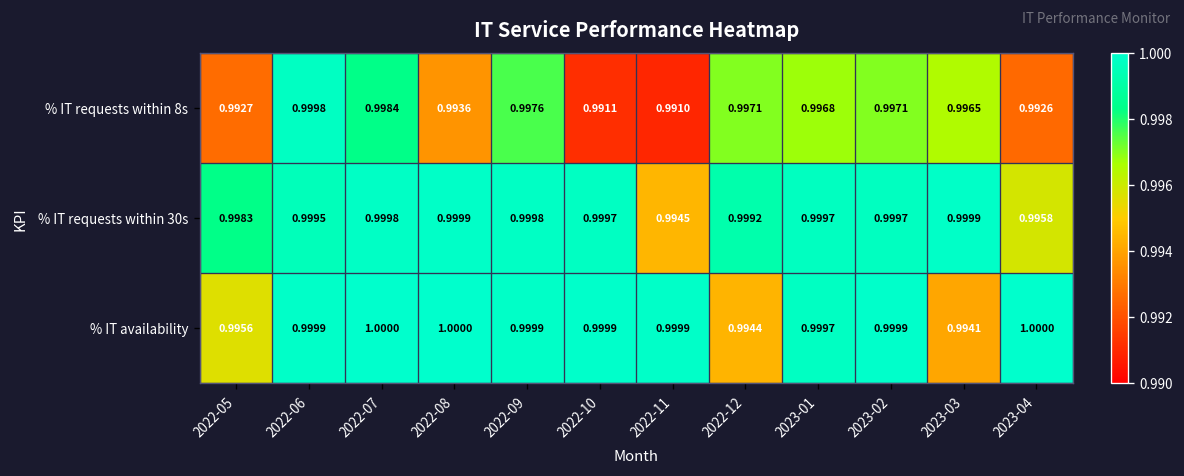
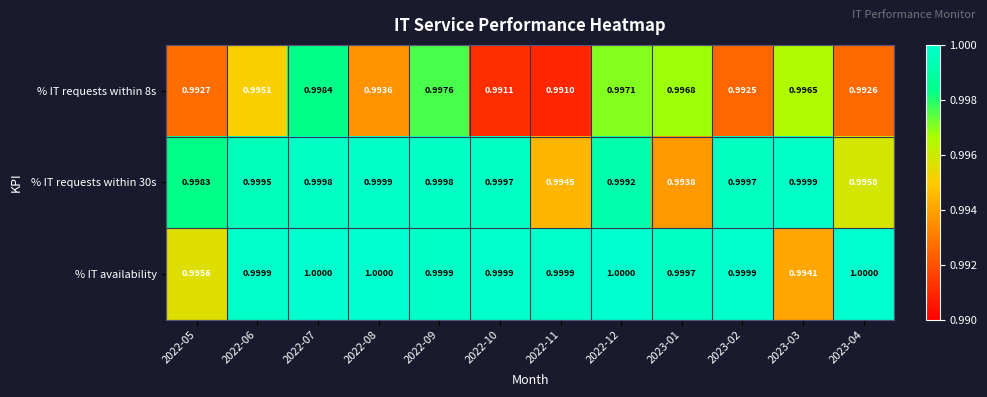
% IT requests within 8s, 2022-06: 0.9998 -> 0.9951
% IT requests within 8s, 2023-02: 0.9971 -> 0.9925
% IT requests within 30s, 2023-01: 0.9997 -> 0.9938
% IT availability, 2022-12: 0.9944 -> 1.0000
